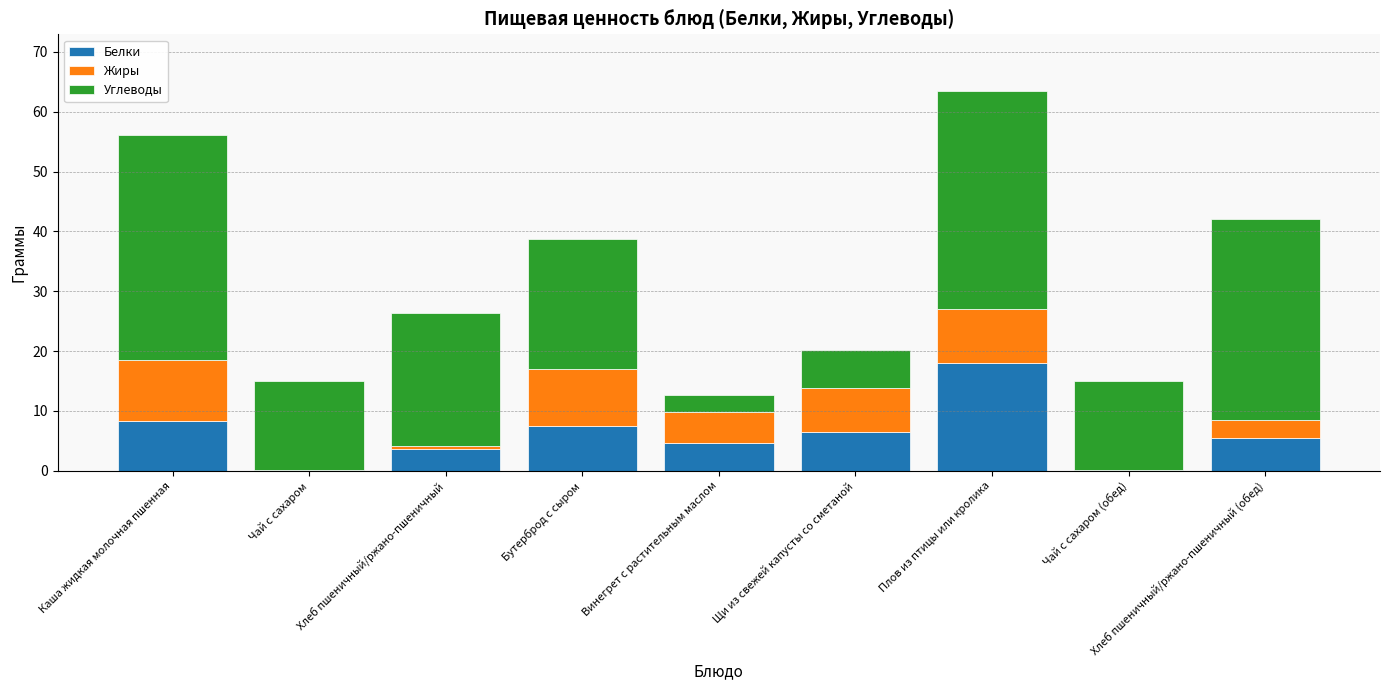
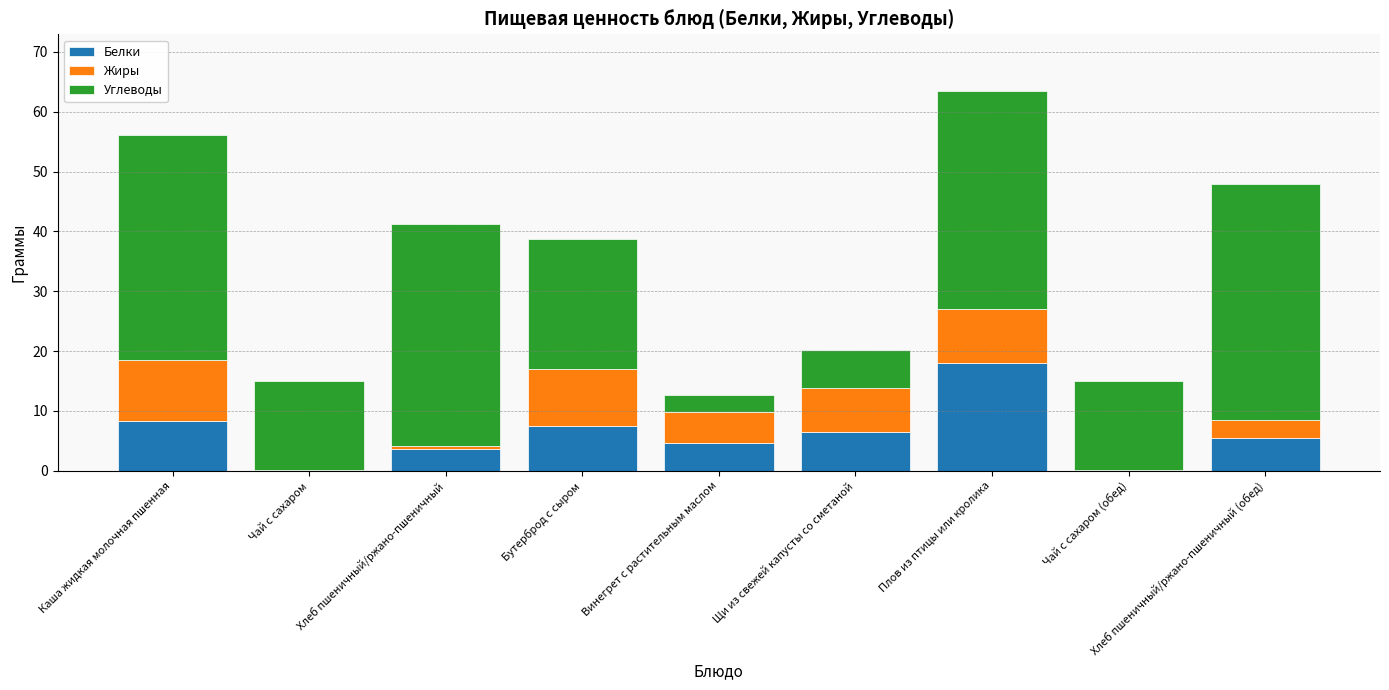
Углеводы, Хлеб пшеничный/ржано-пшеничный: 22 -> 37
Углеводы, Хлеб пшеничный/ржано-пшеничный (обед): 33 -> 39
